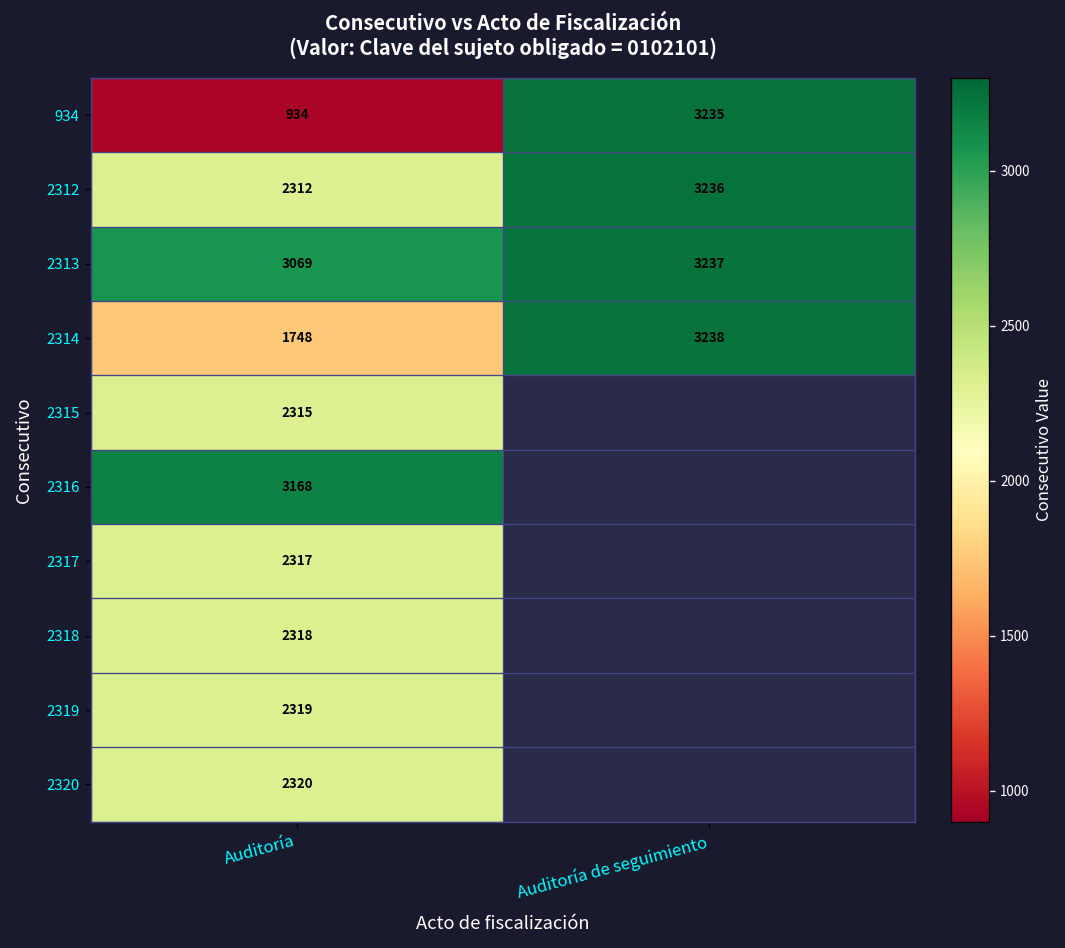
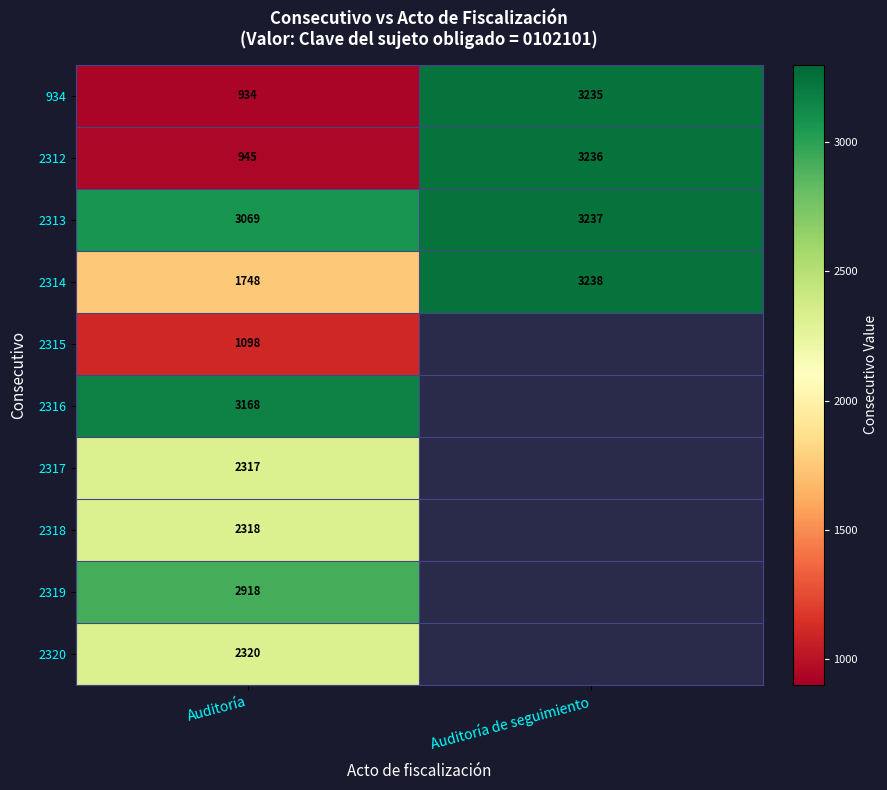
2312, Auditoría: 2312 -> 945
2315, Auditoría: 2315 -> 1098
2319, Auditoría: 2319 -> 2918
